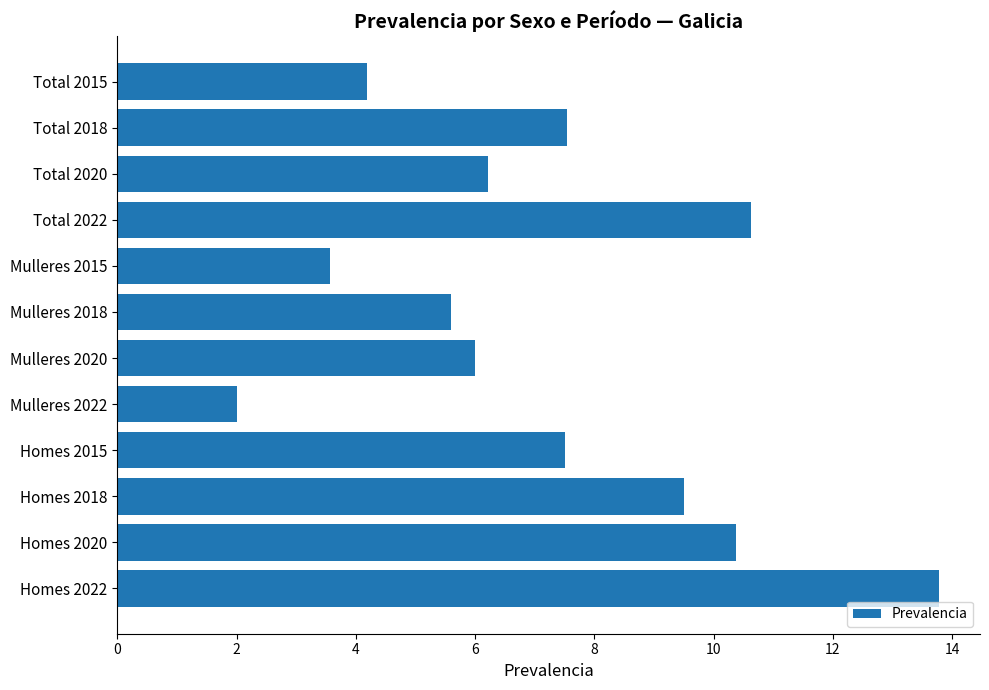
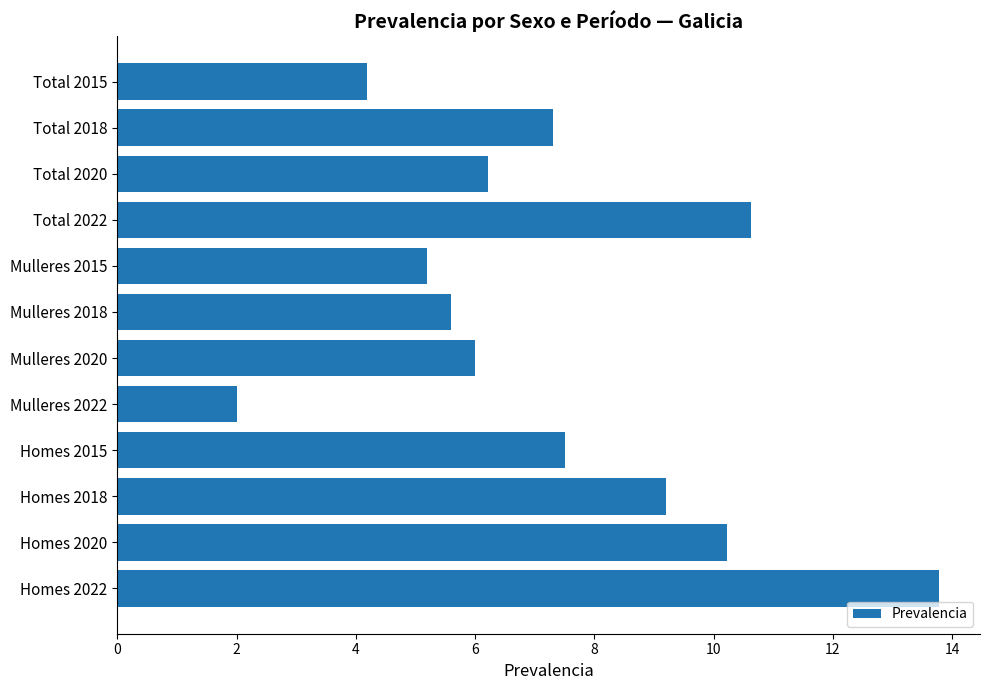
Total 2018: 7.5 -> 7.3
Mulleres 2015: 3.6 -> 5.2
Homes 2018: 9.5 -> 9.2
Homes 2020: 10.4 -> 10.2
